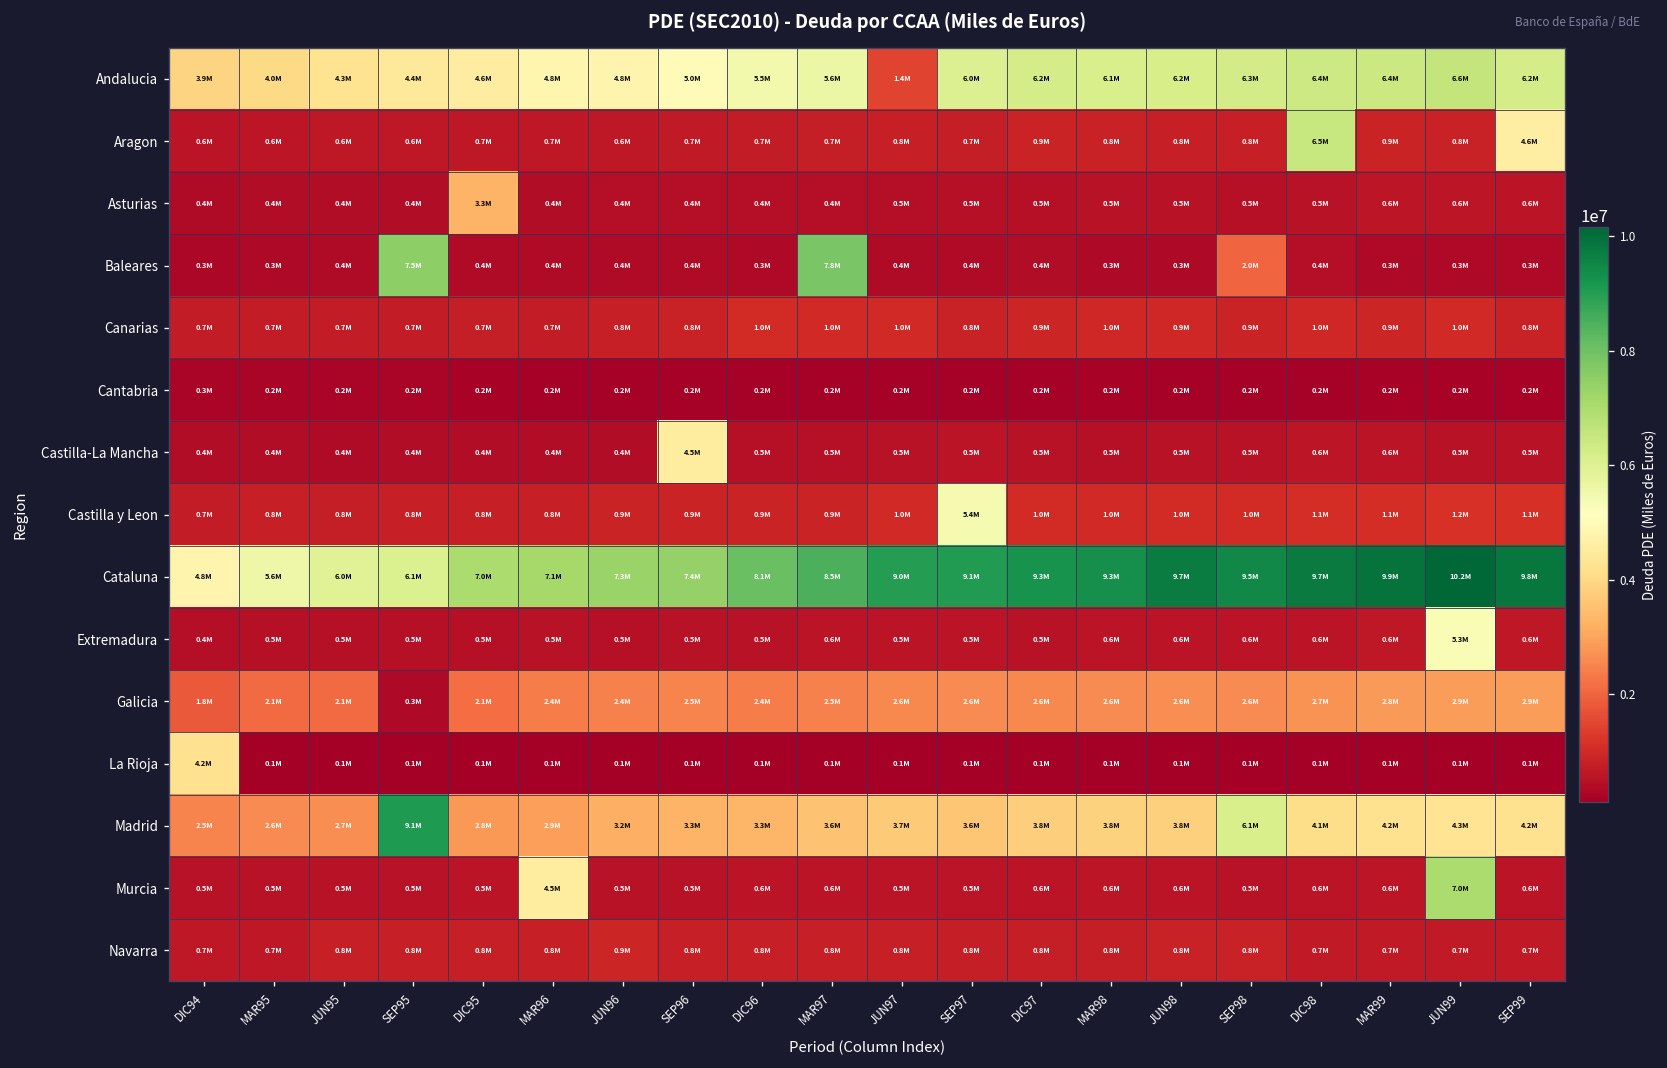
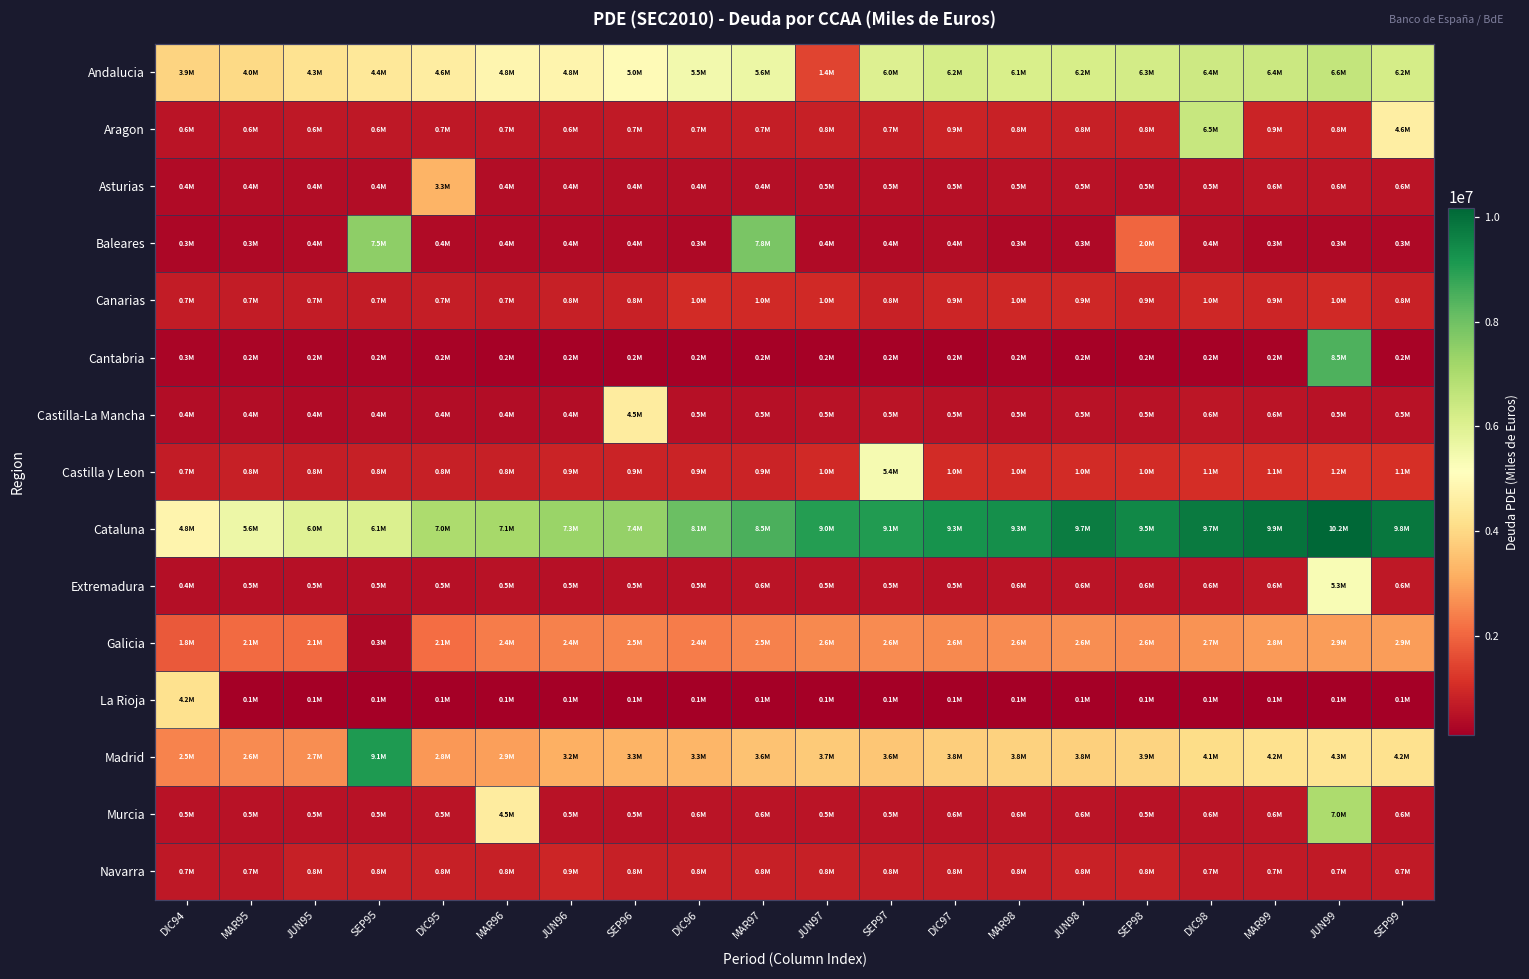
Cantabria, JUN99: 0.2M -> 8.5M
Madrid, SEP98: 6.1M -> 3.9M
